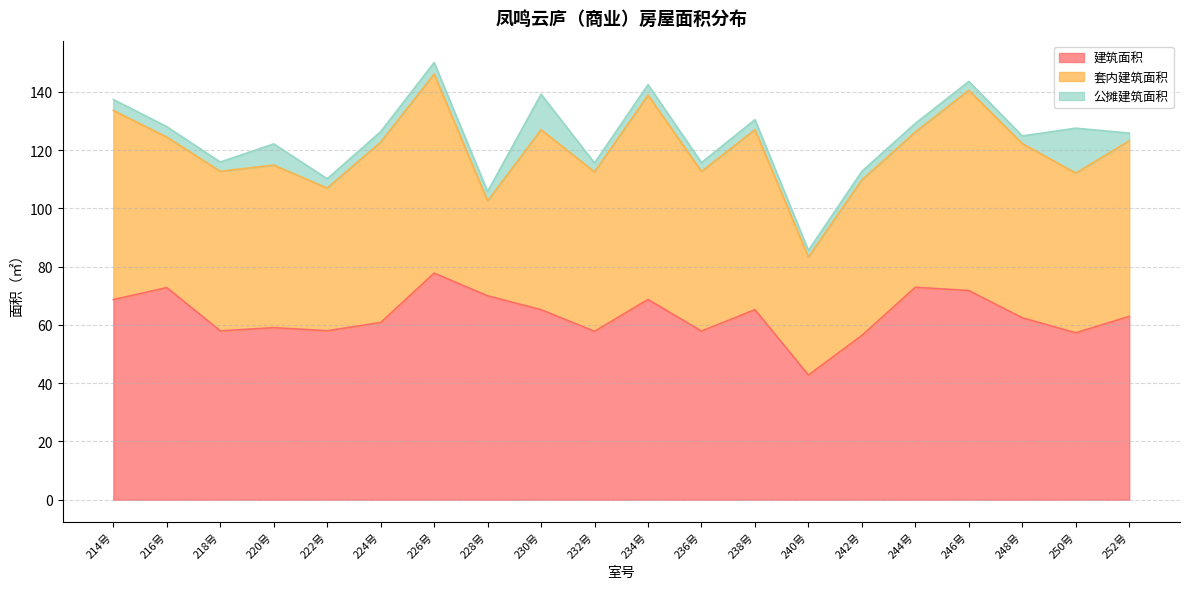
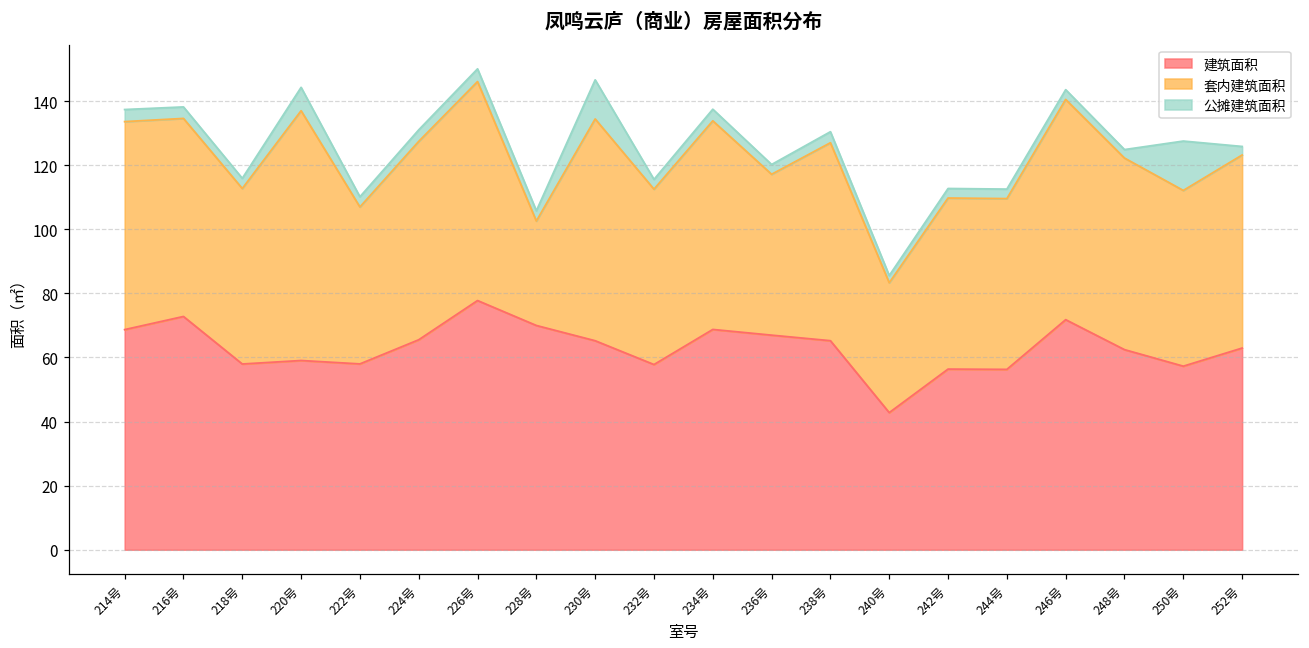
套内建筑面积, 216号: 52 -> 62
套内建筑面积, 220号: 56 -> 78
建筑面积, 224号: 61 -> 66
套内建筑面积, 230号: 62 -> 69
套内建筑面积, 234号: 70 -> 65
建筑面积, 236号: 58 -> 67
套内建筑面积, 236号: 55 -> 50
建筑面积, 244号: 73 -> 56
